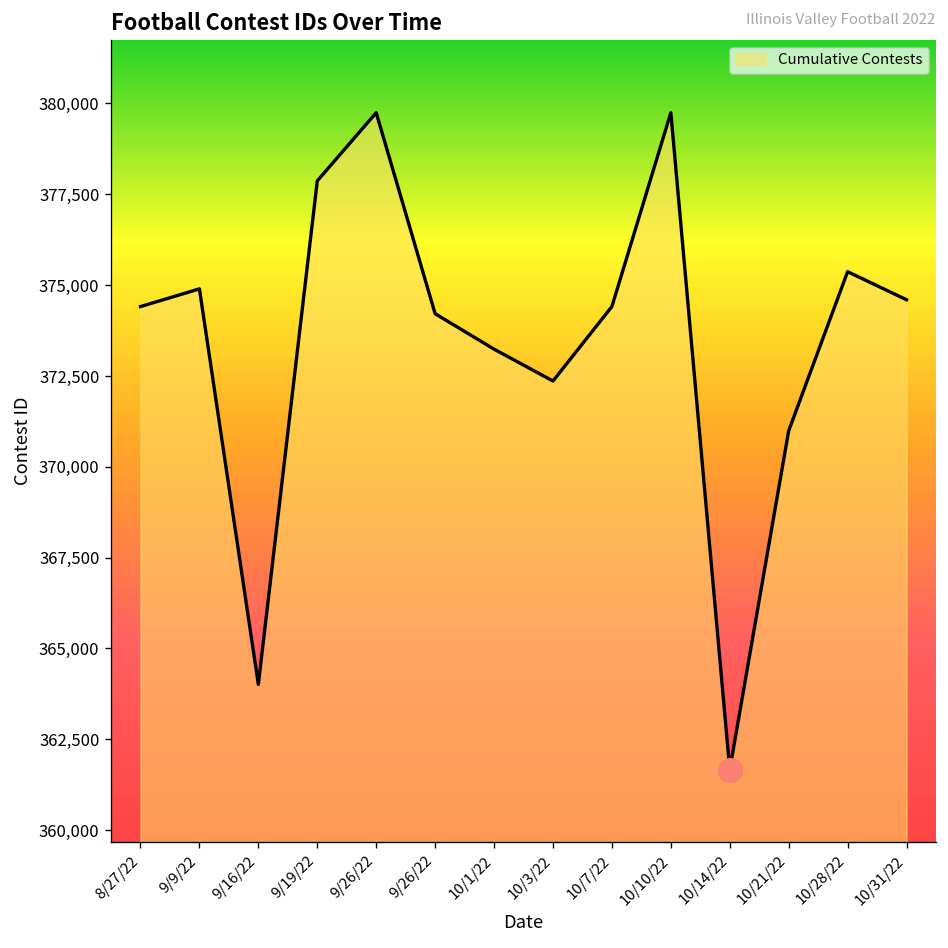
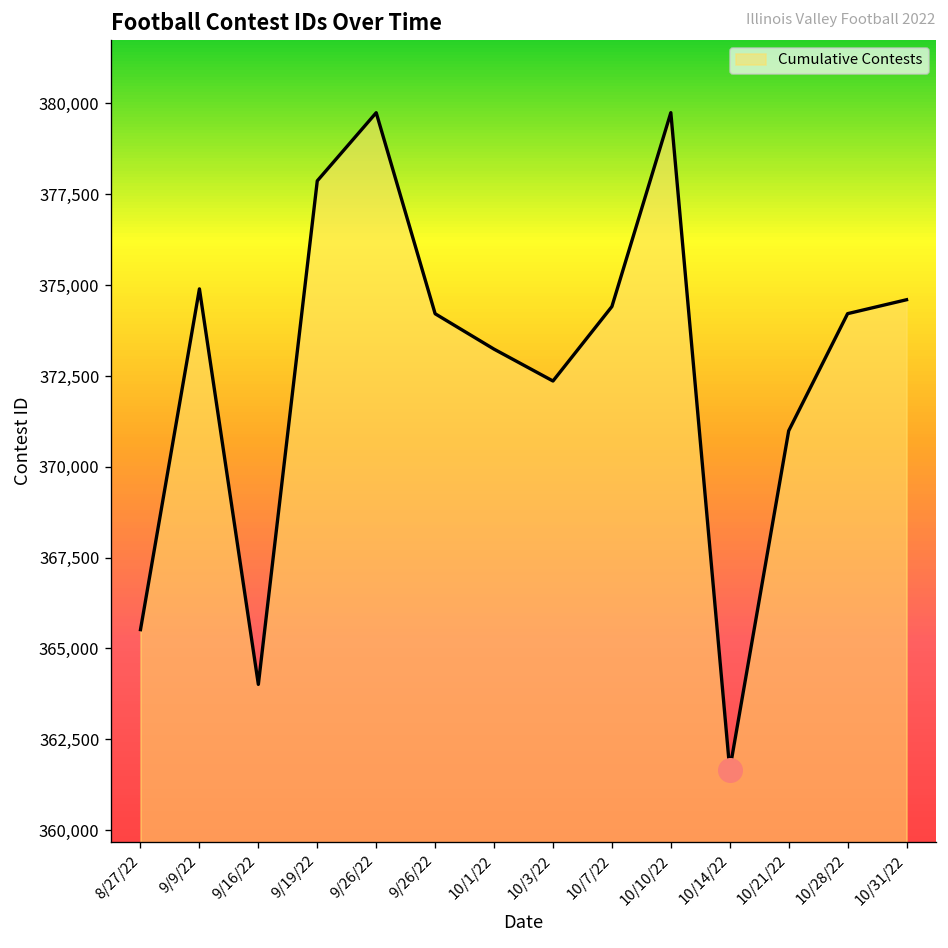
Cumulative Contests, 8/27/22: 374,400 -> 365,500
Cumulative Contests, 10/28/22: 375,400 -> 374,200
